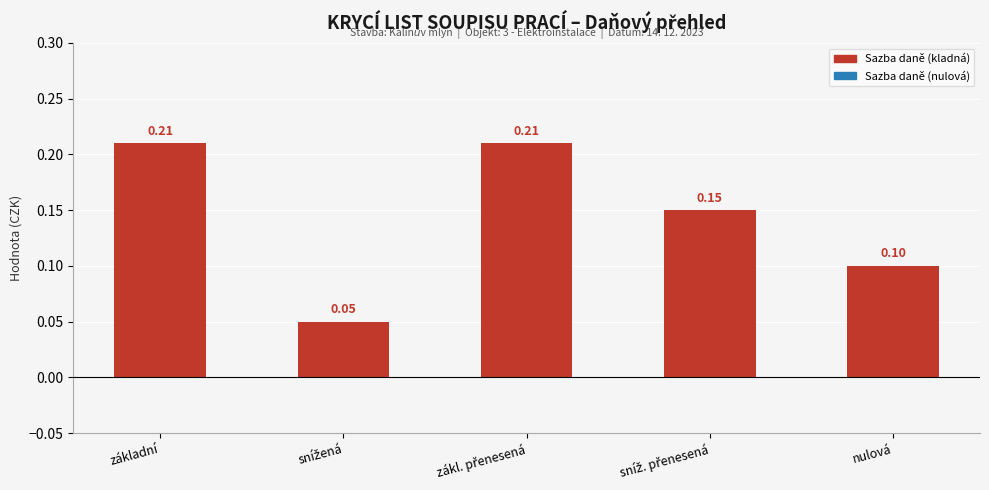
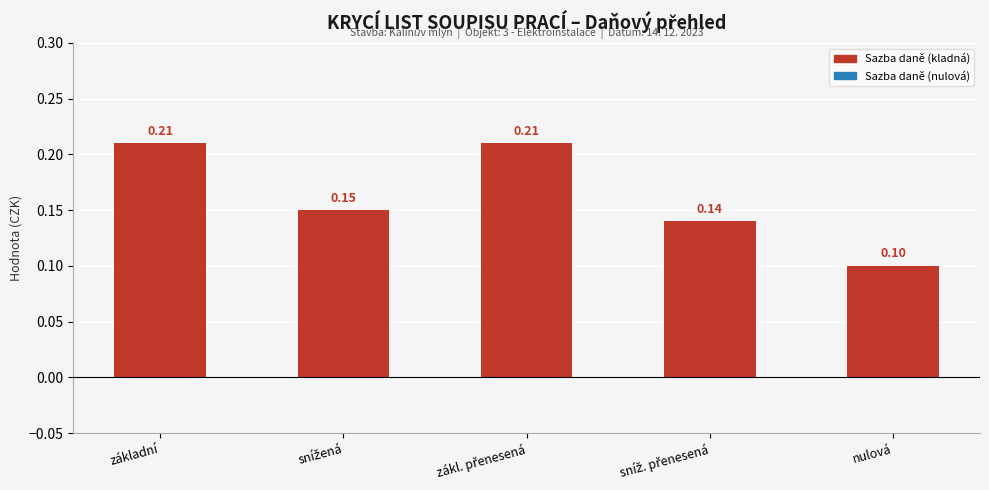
snížená: 0.05 -> 0.15
sníž. přenesená: 0.15 -> 0.14
